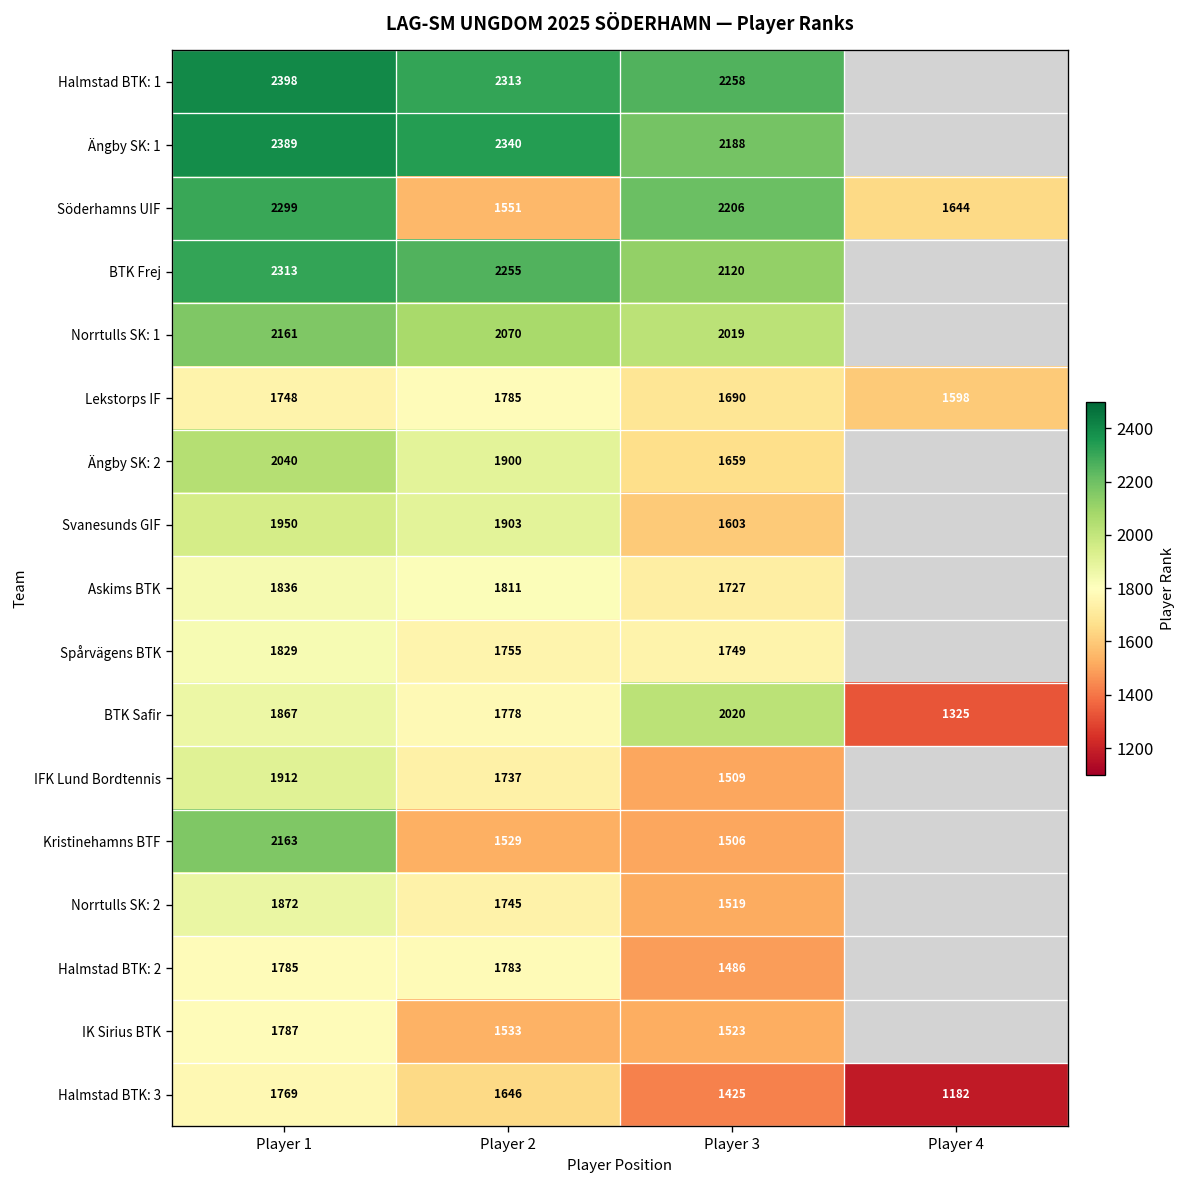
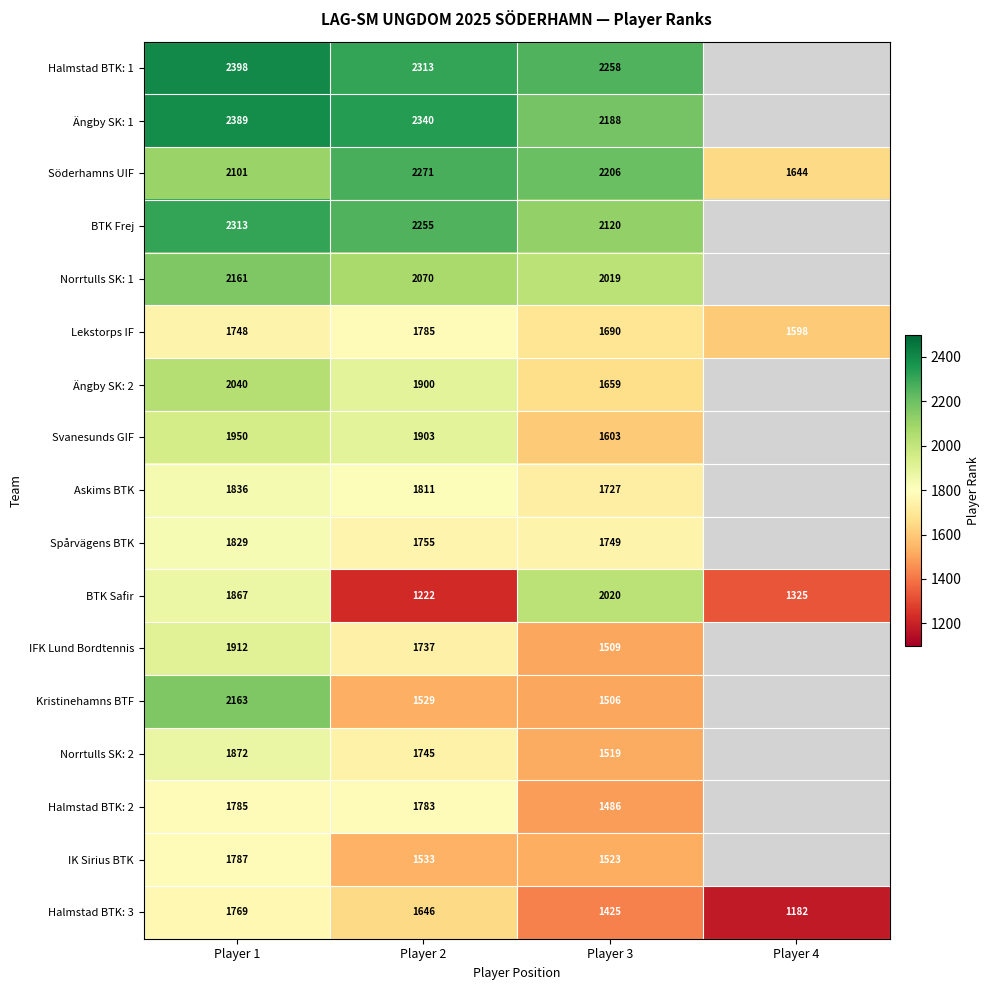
Söderhamns UIF, Player 1: 2299 -> 2101
Söderhamns UIF, Player 2: 1551 -> 2271
BTK Safir, Player 2: 1778 -> 1222
